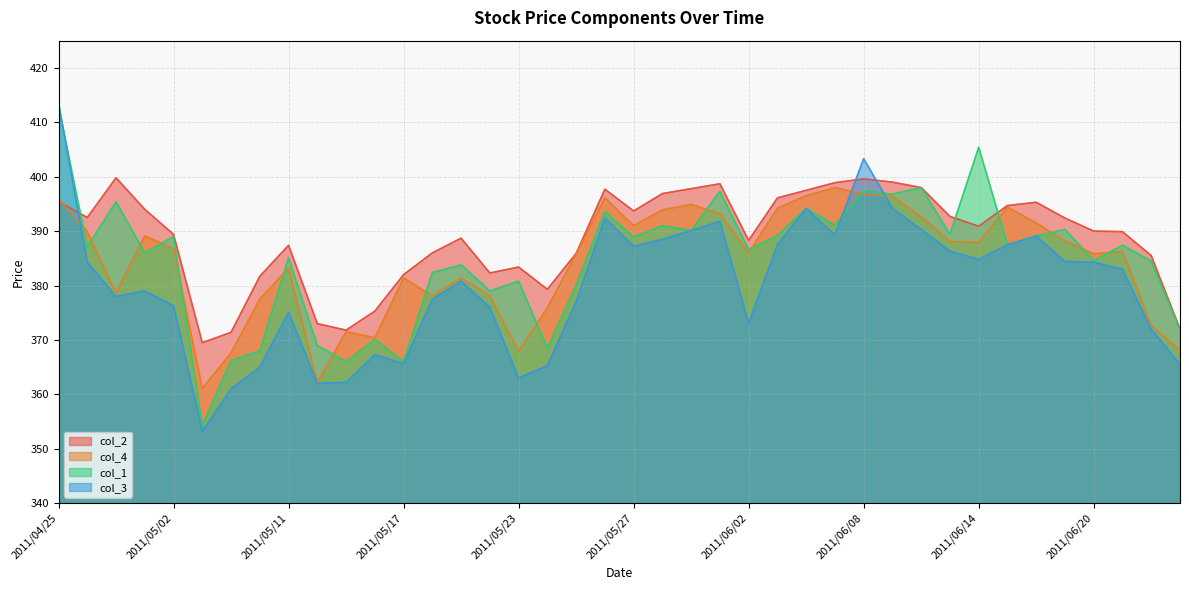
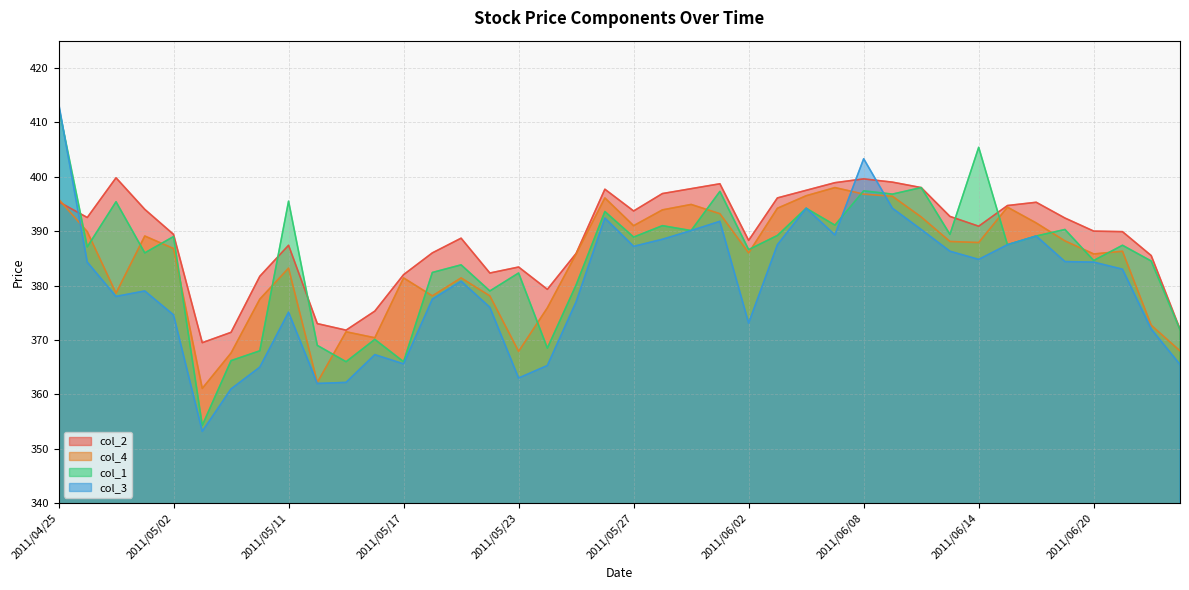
col_3, 2011/05/02: 376 -> 375
col_1, 2011/05/11: 385 -> 396
col_1, 2011/05/23: 381 -> 382
